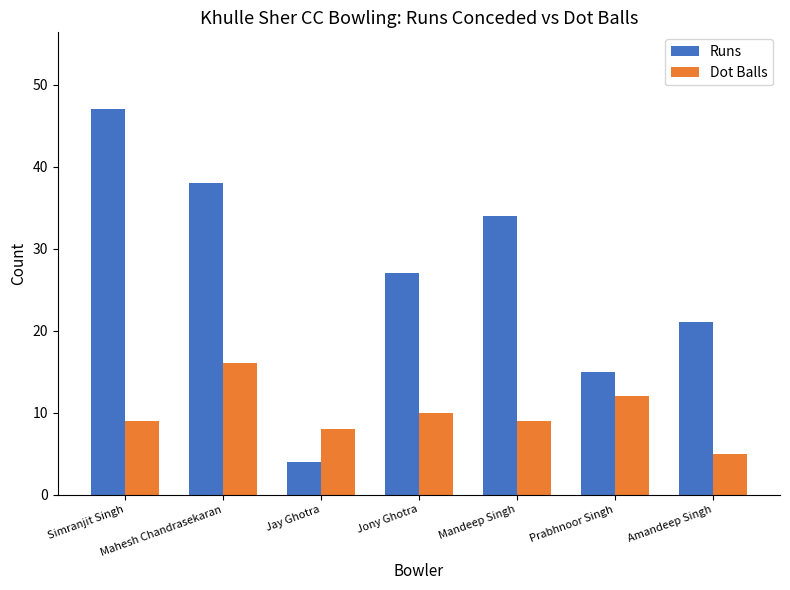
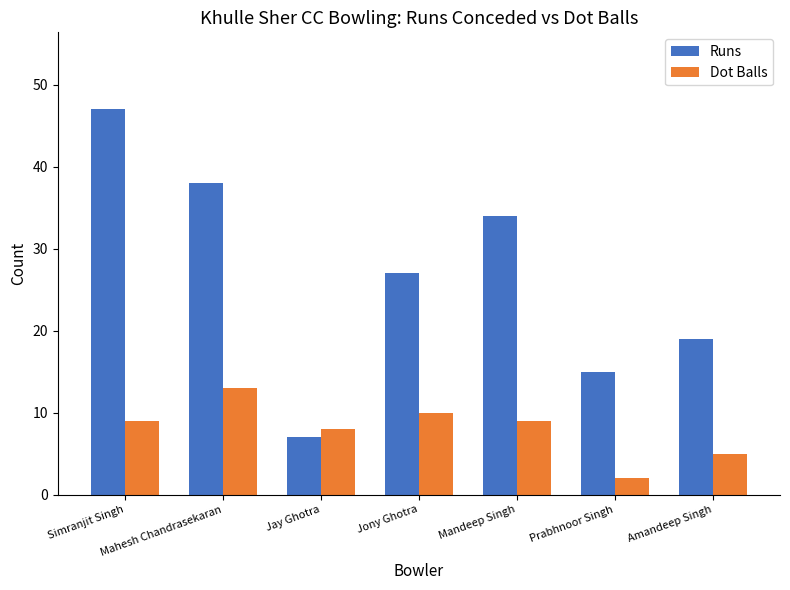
Dot Balls, Mahesh Chandrasekaran: 16 -> 13
Runs, Jay Ghotra: 4 -> 7
Dot Balls, Prabhnoor Singh: 12 -> 2
Runs, Amandeep Singh: 21 -> 19
